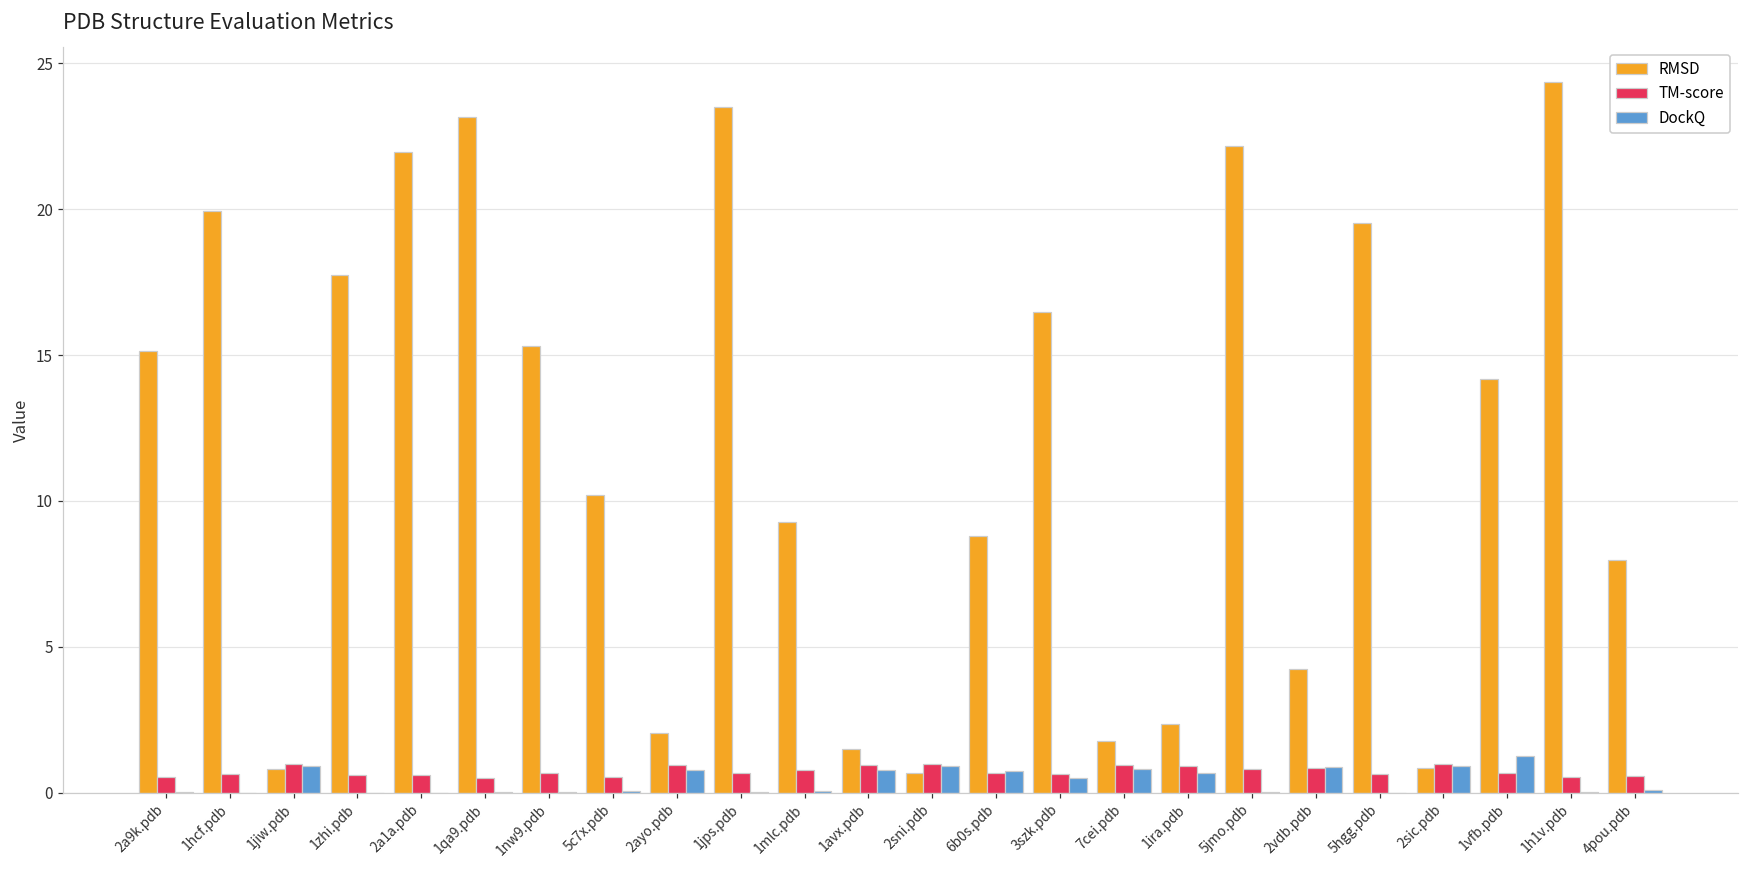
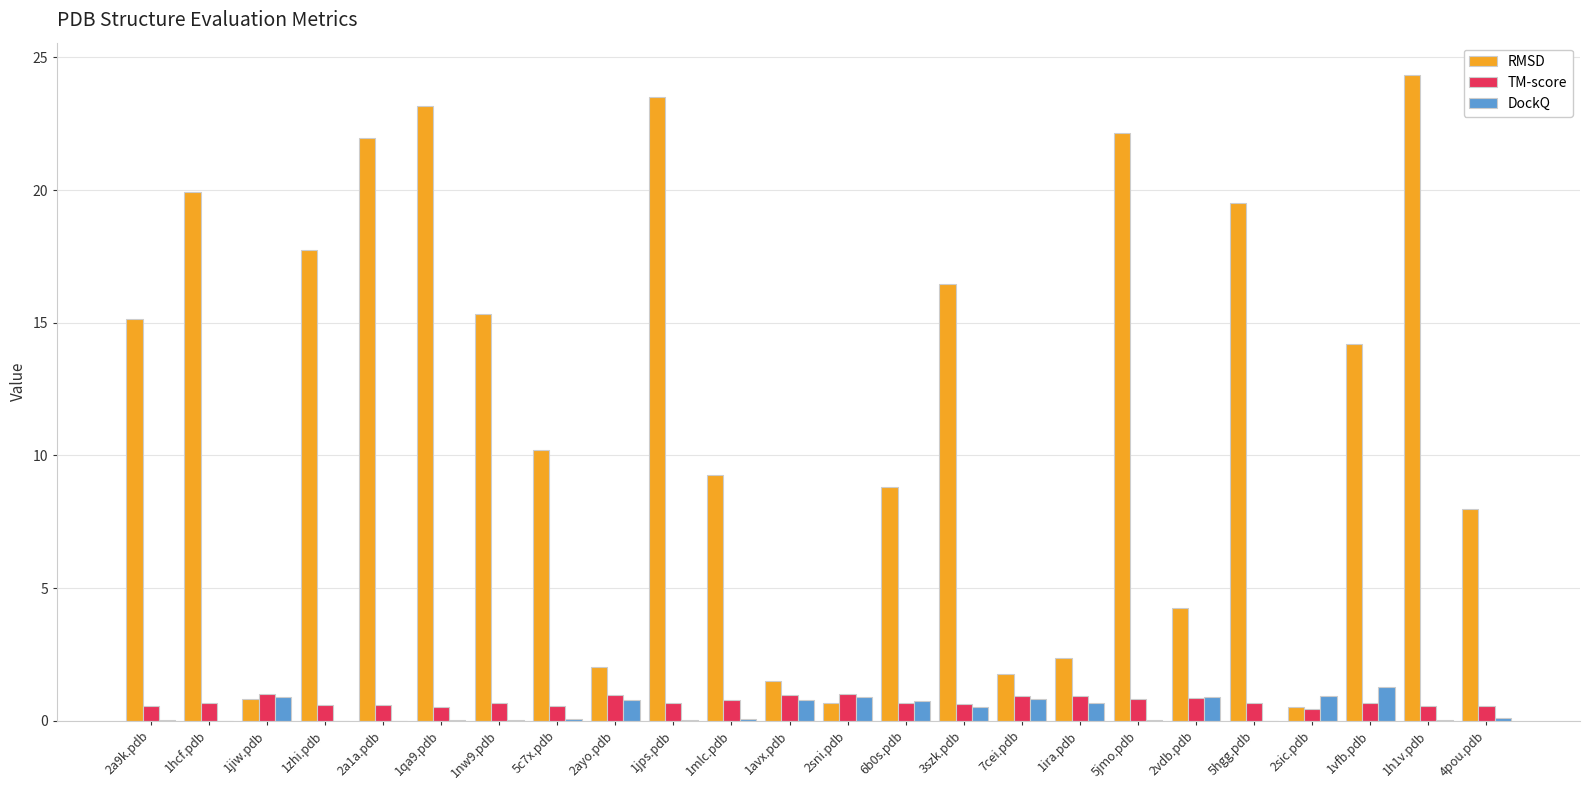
RMSD, 2sic.pdb: 0.8 -> 0.5
TM-score, 2sic.pdb: 1.0 -> 0.4
